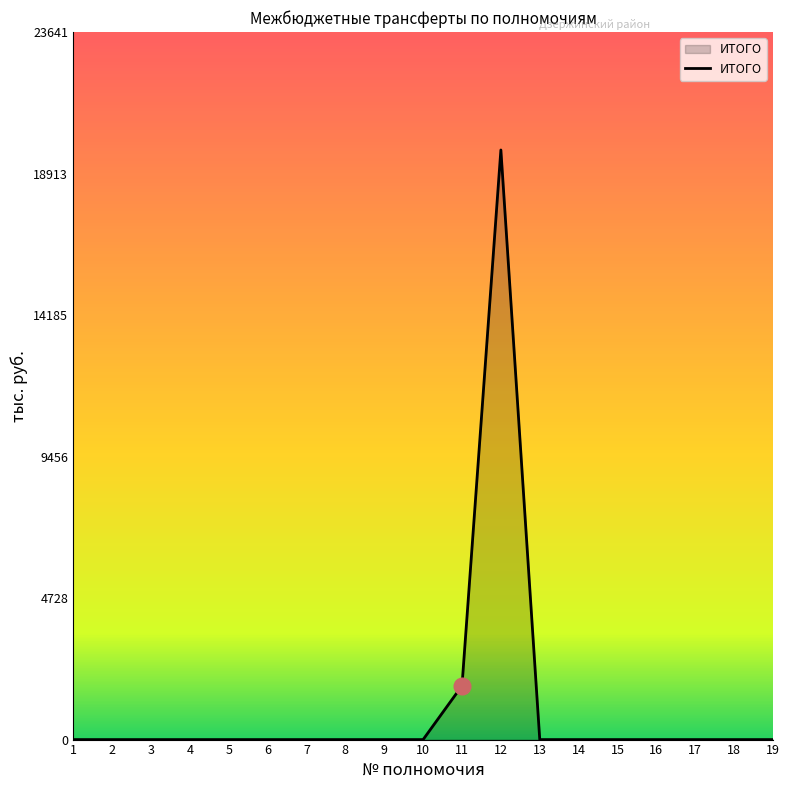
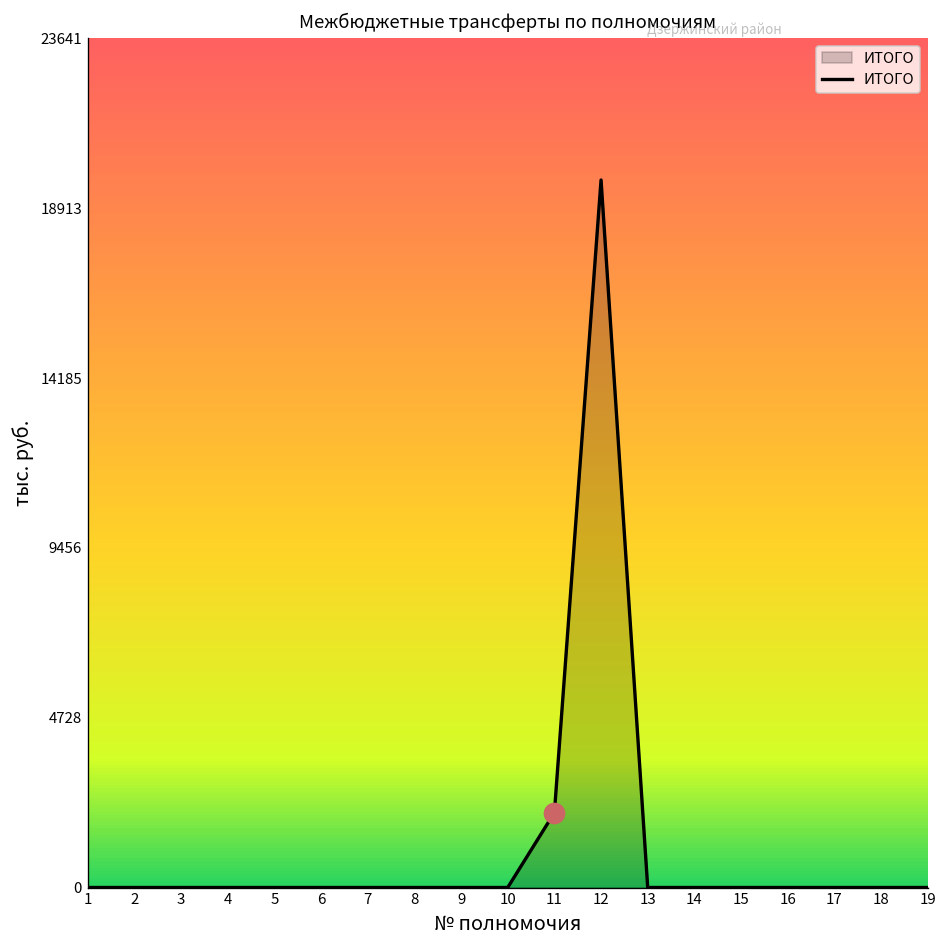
ИТОГО, 11: 1800 -> 2100
